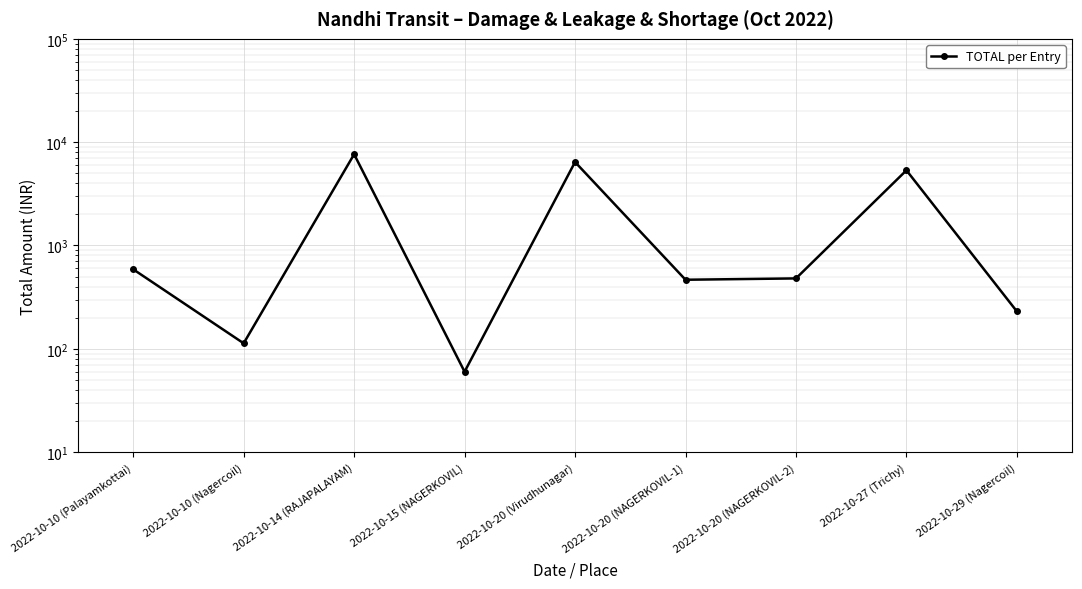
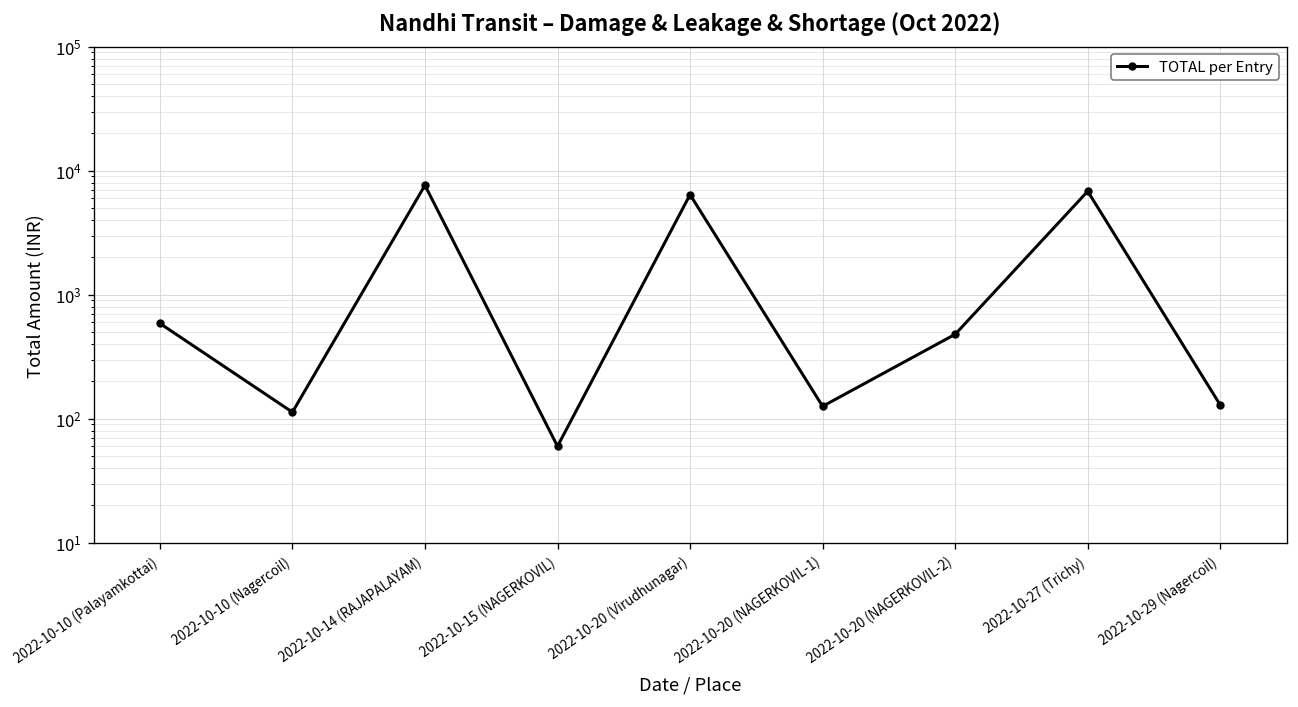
2022-10-20 (NAGERKOVIL-1): 500 -> 130
2022-10-27 (Trichy): 5000 -> 7000
2022-10-29 (Nagercoil): 230 -> 130
